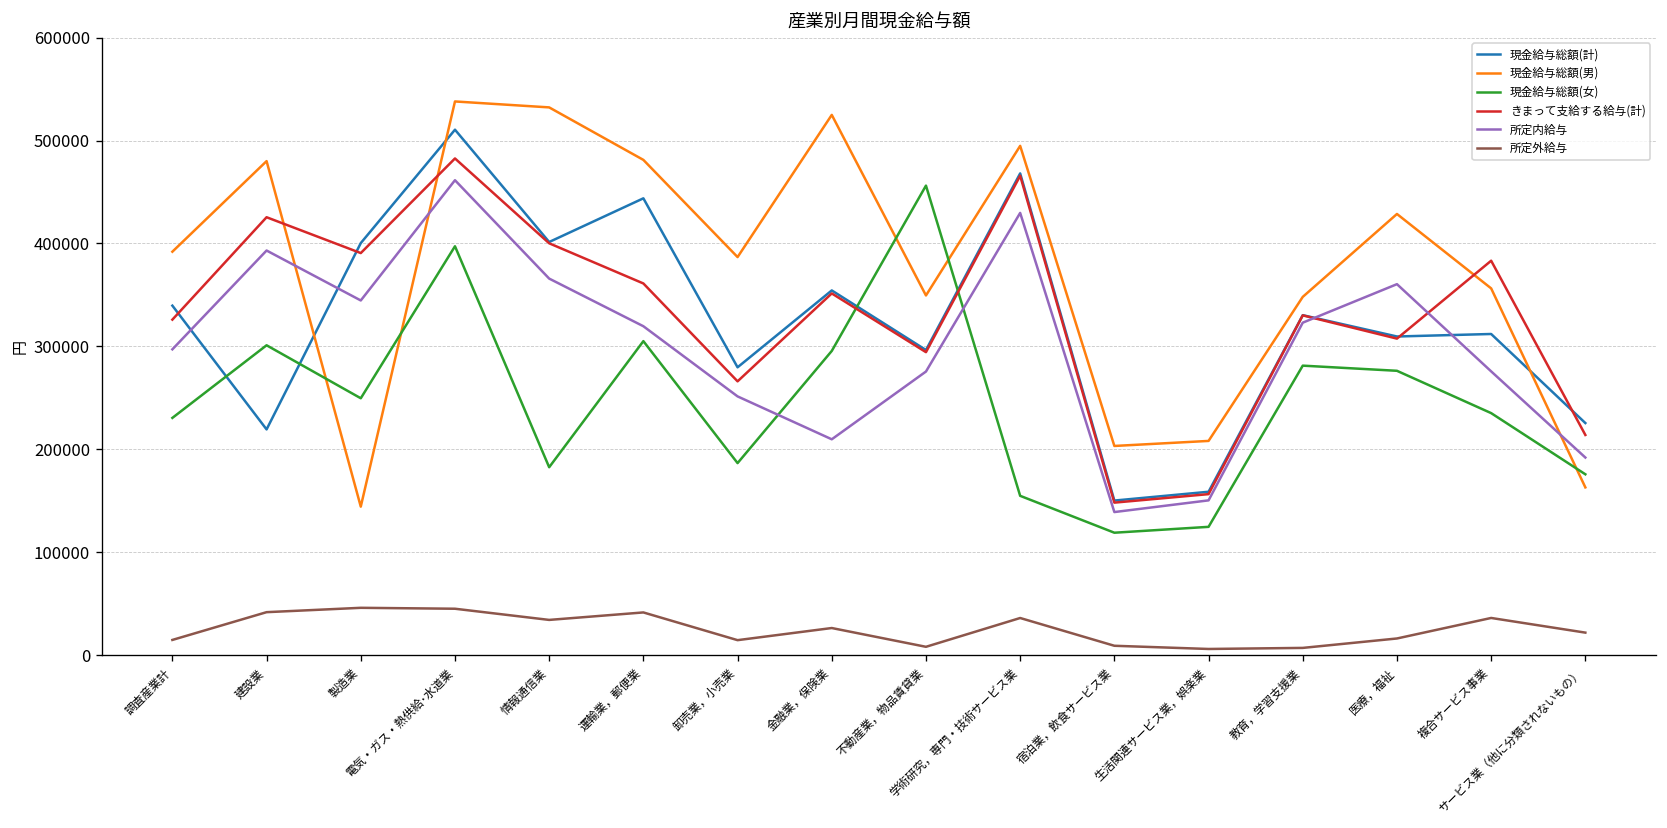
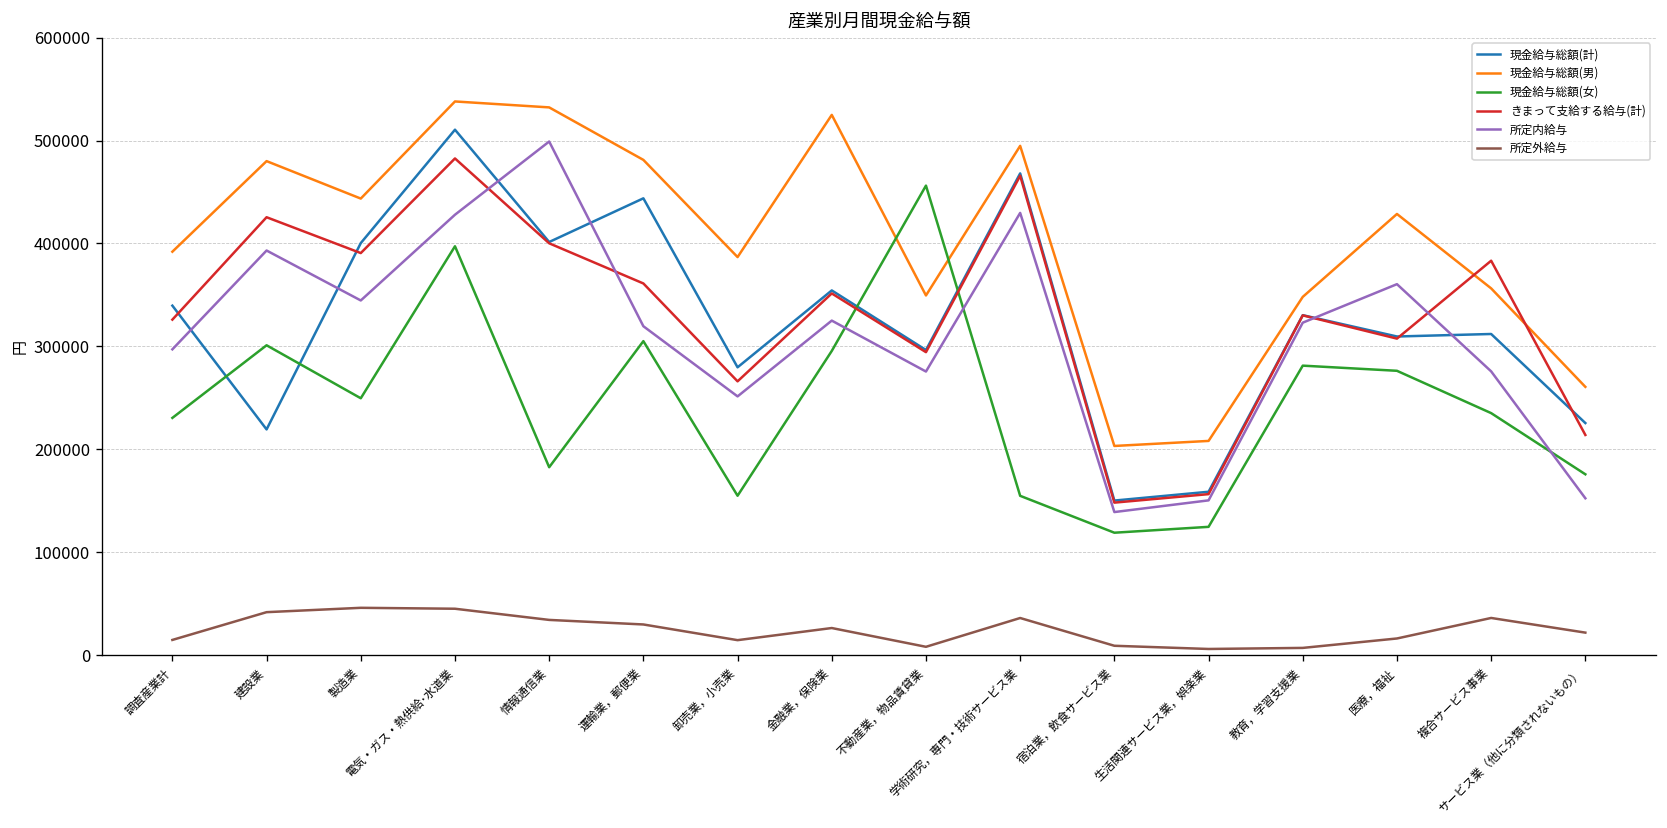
現金給与総額(男), 製造業: 140000 -> 440000
所定内給与, 電気・ガス・熱供給･水道業: 460000 -> 430000
所定内給与, 情報通信業: 370000 -> 500000
所定外給与, 運輸業，郵便業: 40000 -> 30000
現金給与総額(女), 卸売業，小売業: 190000 -> 150000
所定内給与, 金融業，保険業: 210000 -> 330000
現金給与総額(男), サービス業（他に分類されないもの）: 160000 -> 260000
所定内給与, サービス業（他に分類されないもの）: 190000 -> 150000
